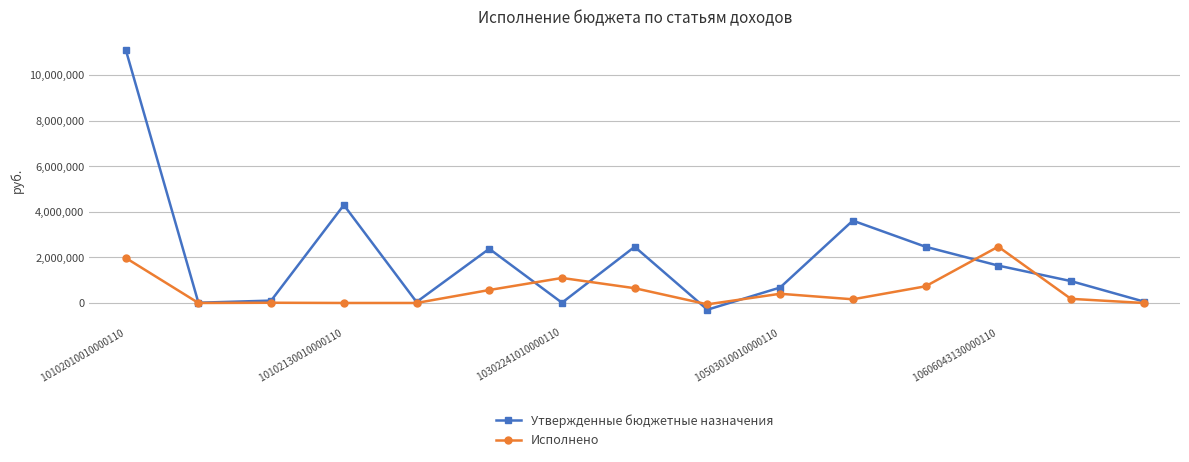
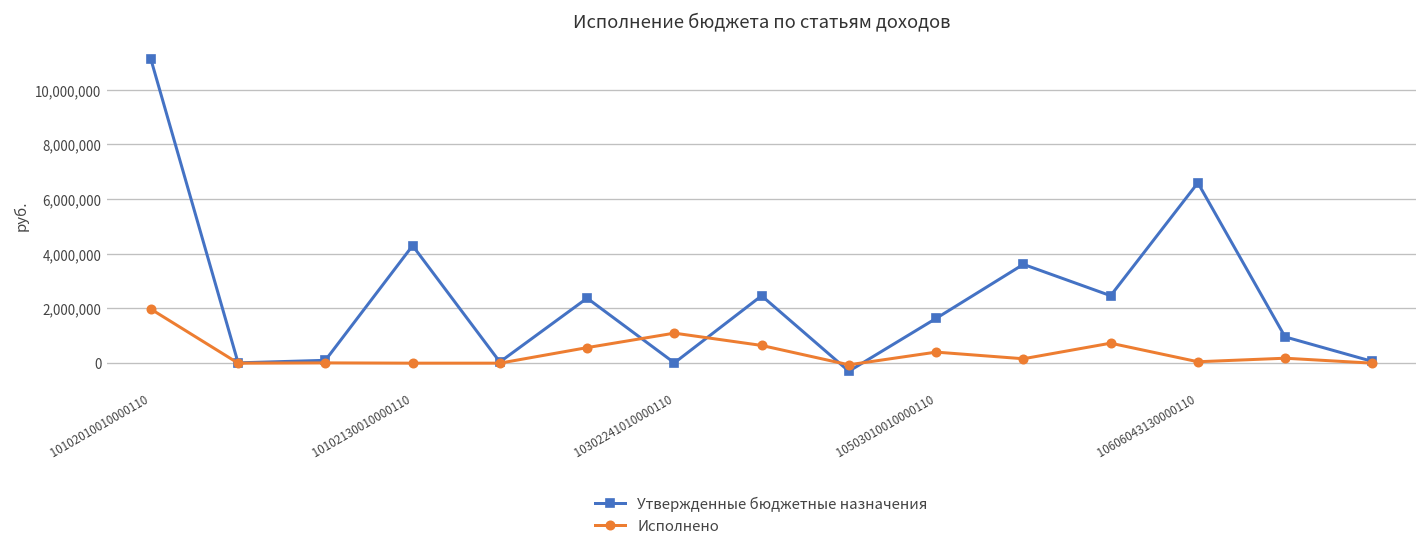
Утвержденные бюджетные назначения, 10503010010000110: 700,000 -> 1,600,000
Утвержденные бюджетные назначения, 10606043130000110: 1,600,000 -> 6,600,000
Исполнено, 10606043130000110: 2,500,000 -> 100,000
